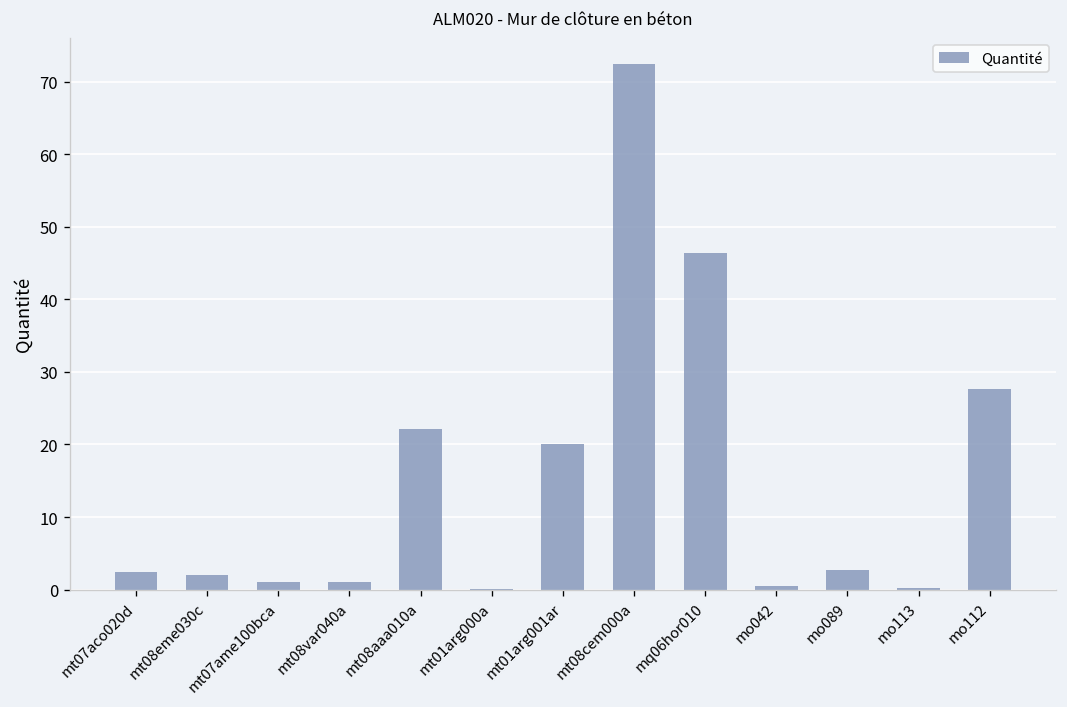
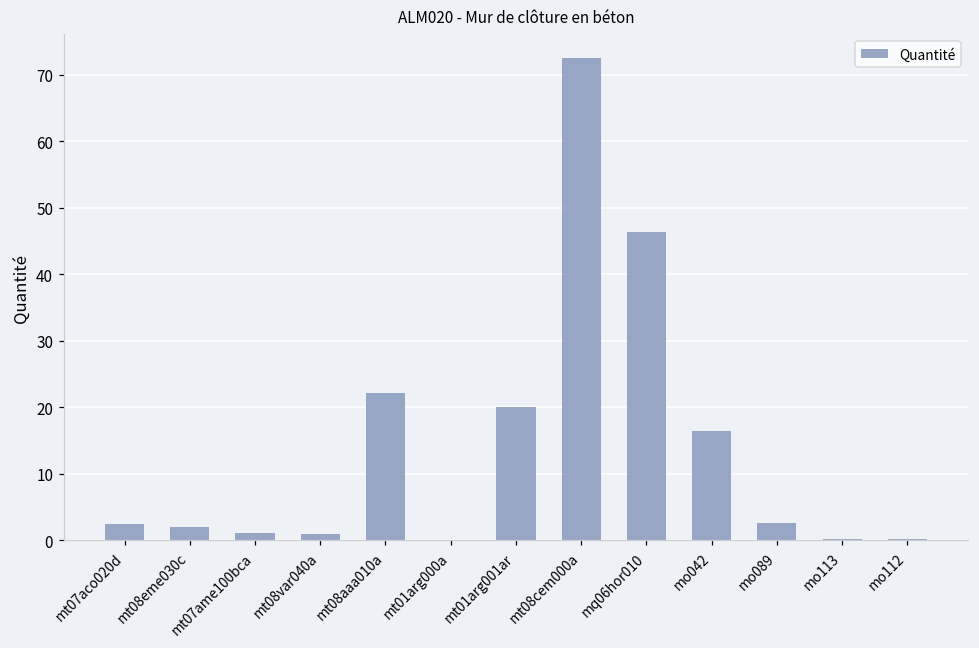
mo042: 0 -> 16
mo112: 28 -> 0
